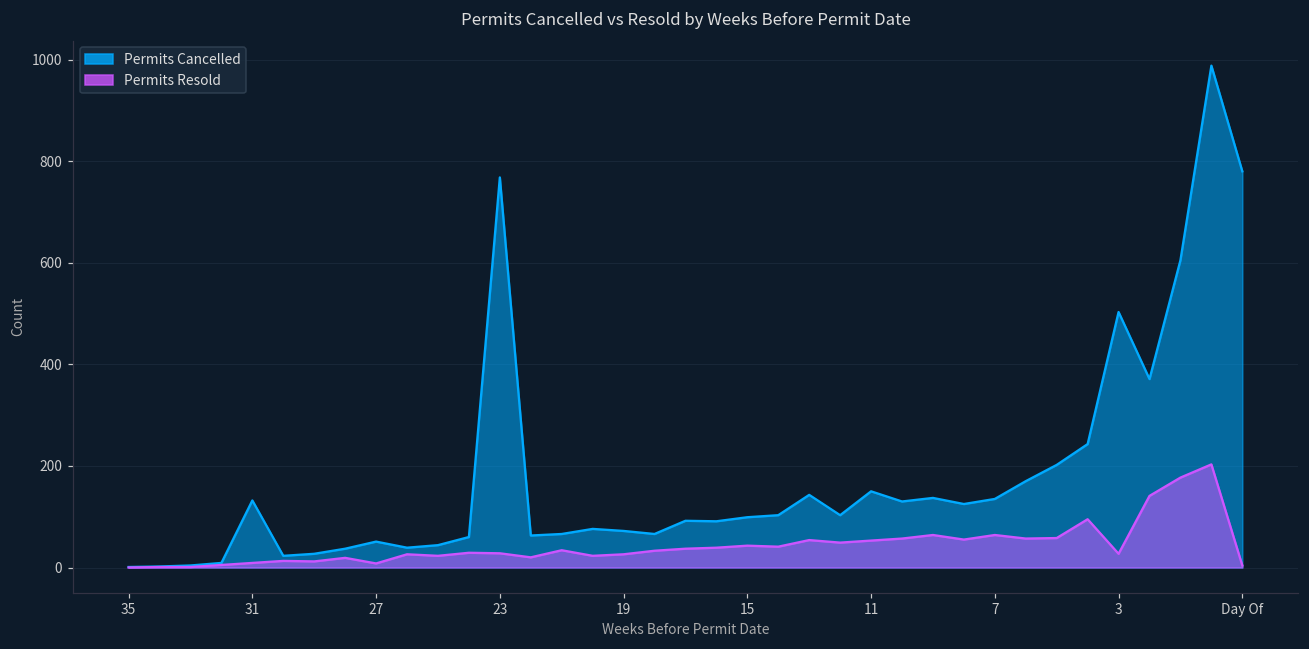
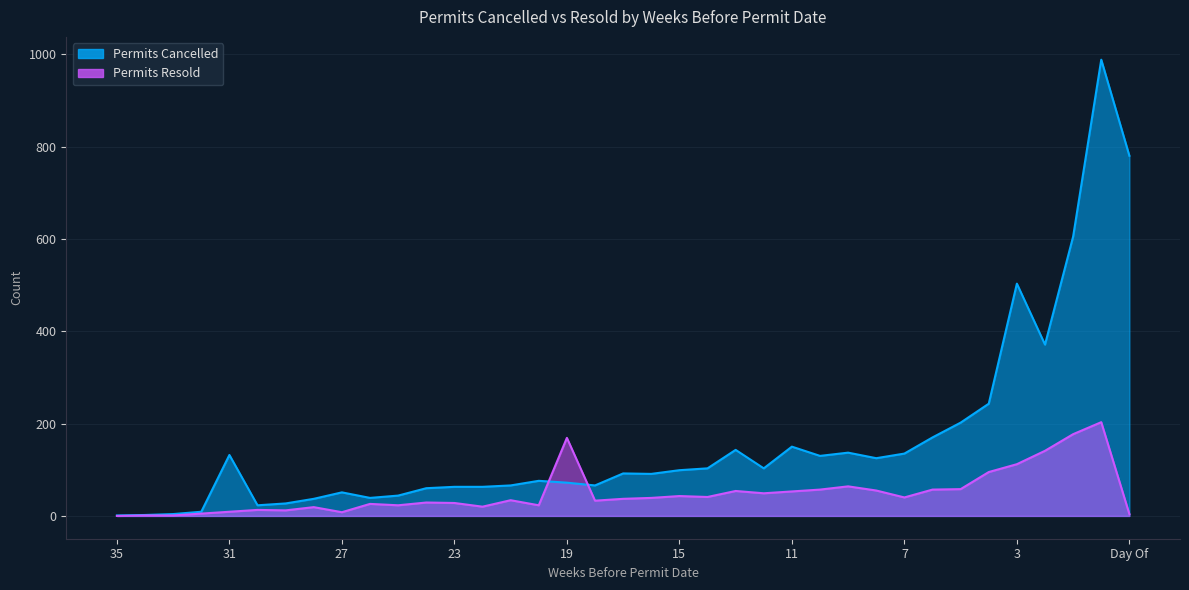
Permits Cancelled, 23: 770 -> 60
Permits Resold, 19: 30 -> 170
Permits Resold, 7: 60 -> 40
Permits Resold, 3: 30 -> 110
